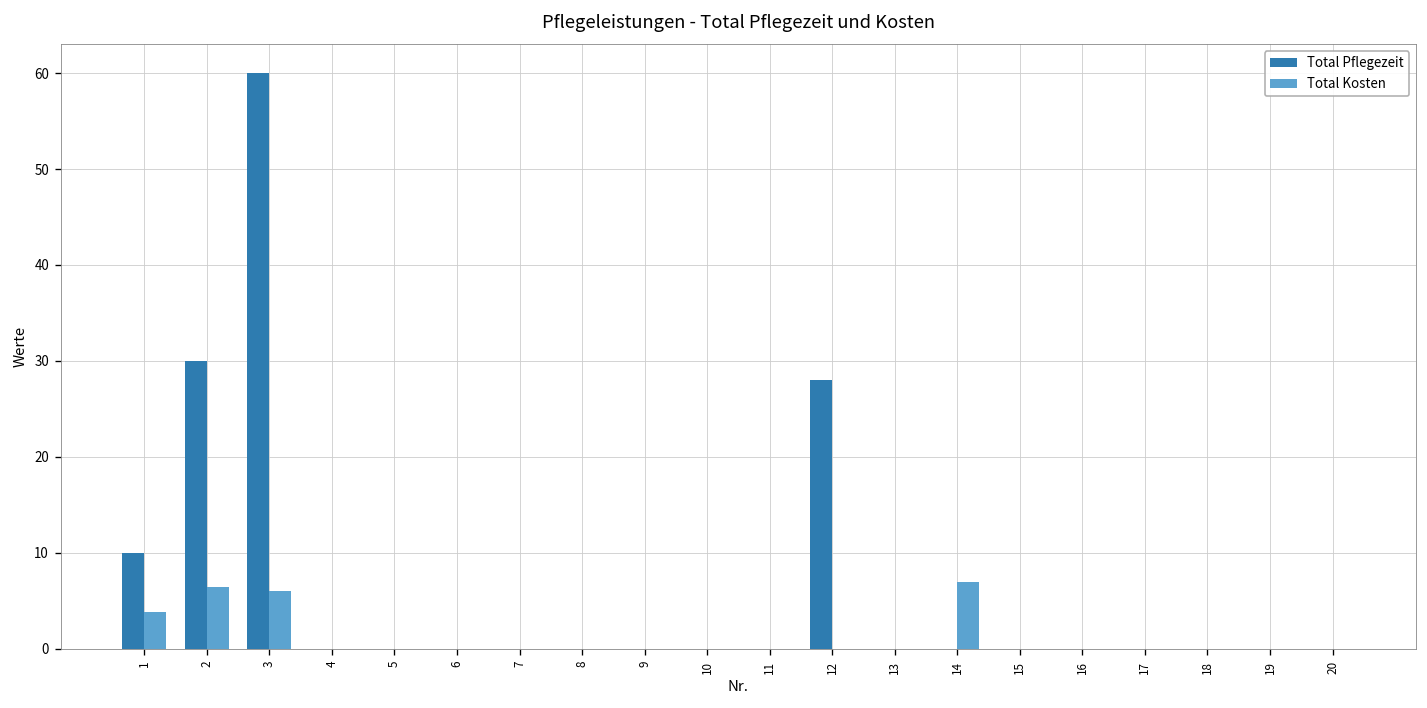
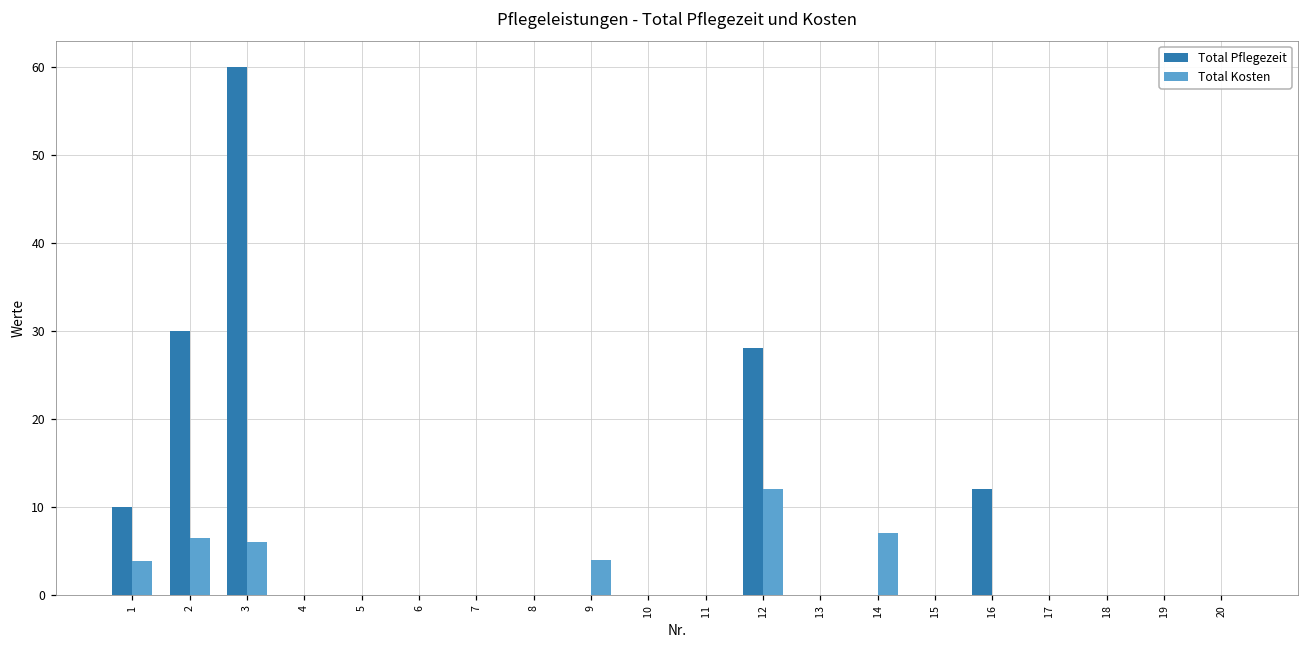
Total Kosten, 9: 0 -> 4
Total Kosten, 12: 0 -> 12
Total Pflegezeit, 16: 0 -> 12
